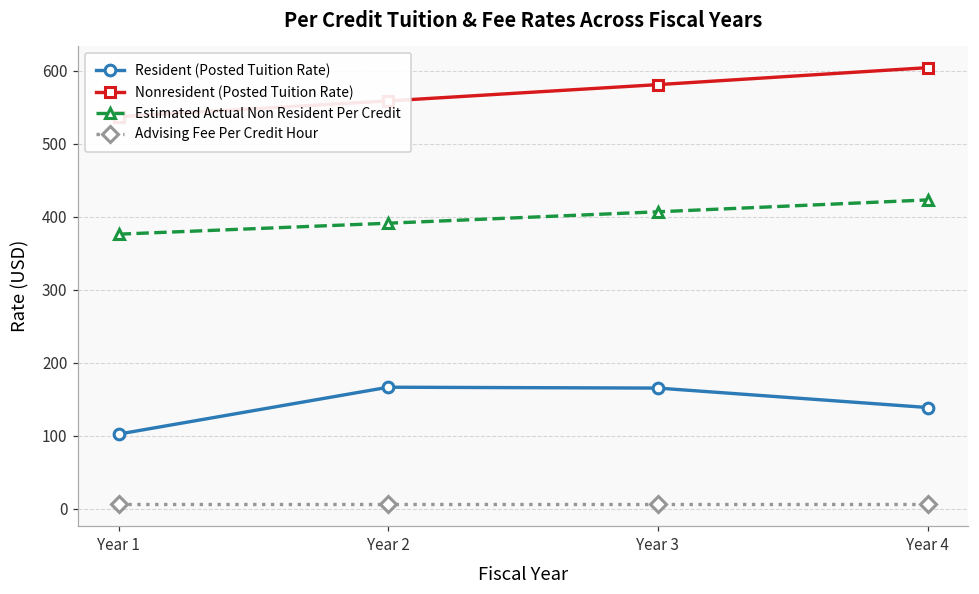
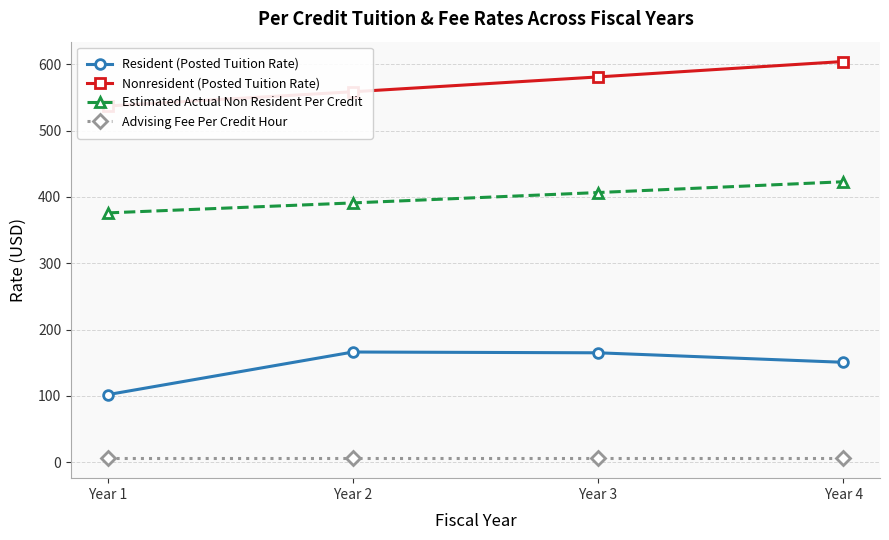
Resident (Posted Tuition Rate), Year 4: 140 -> 150
